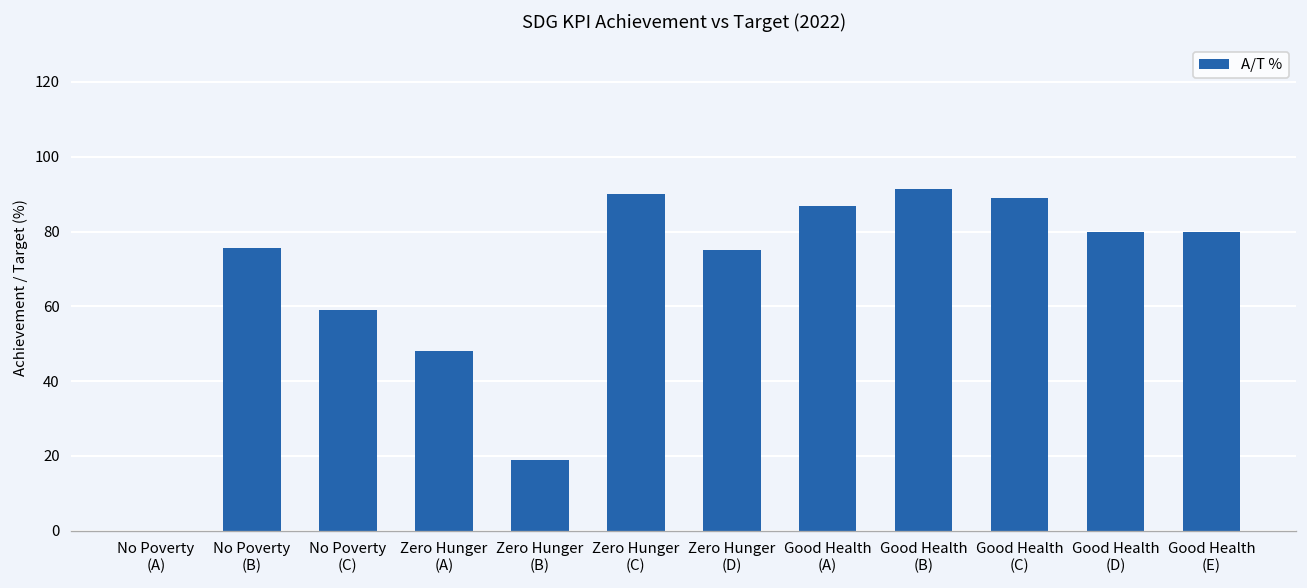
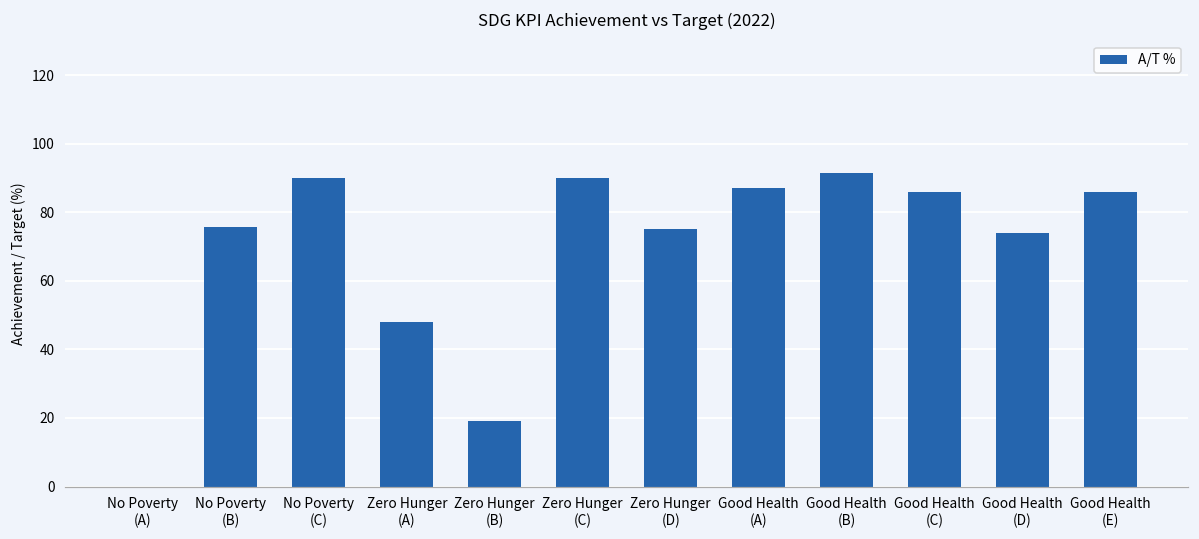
No Poverty (C): 59 -> 90
Good Health (C): 89 -> 86
Good Health (D): 80 -> 74
Good Health (E): 80 -> 86
